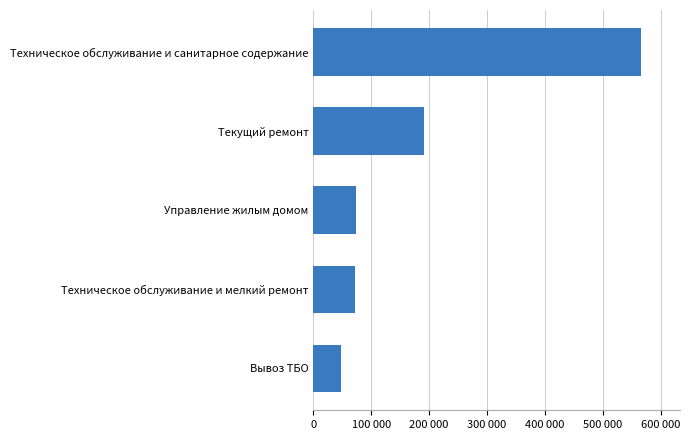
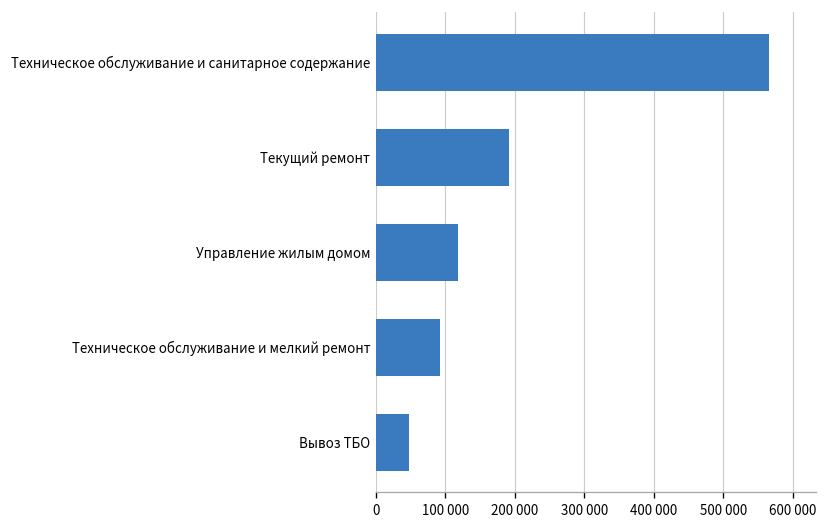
Управление жилым домом: 70000 -> 120000
Техническое обслуживание и мелкий ремонт: 70000 -> 90000
